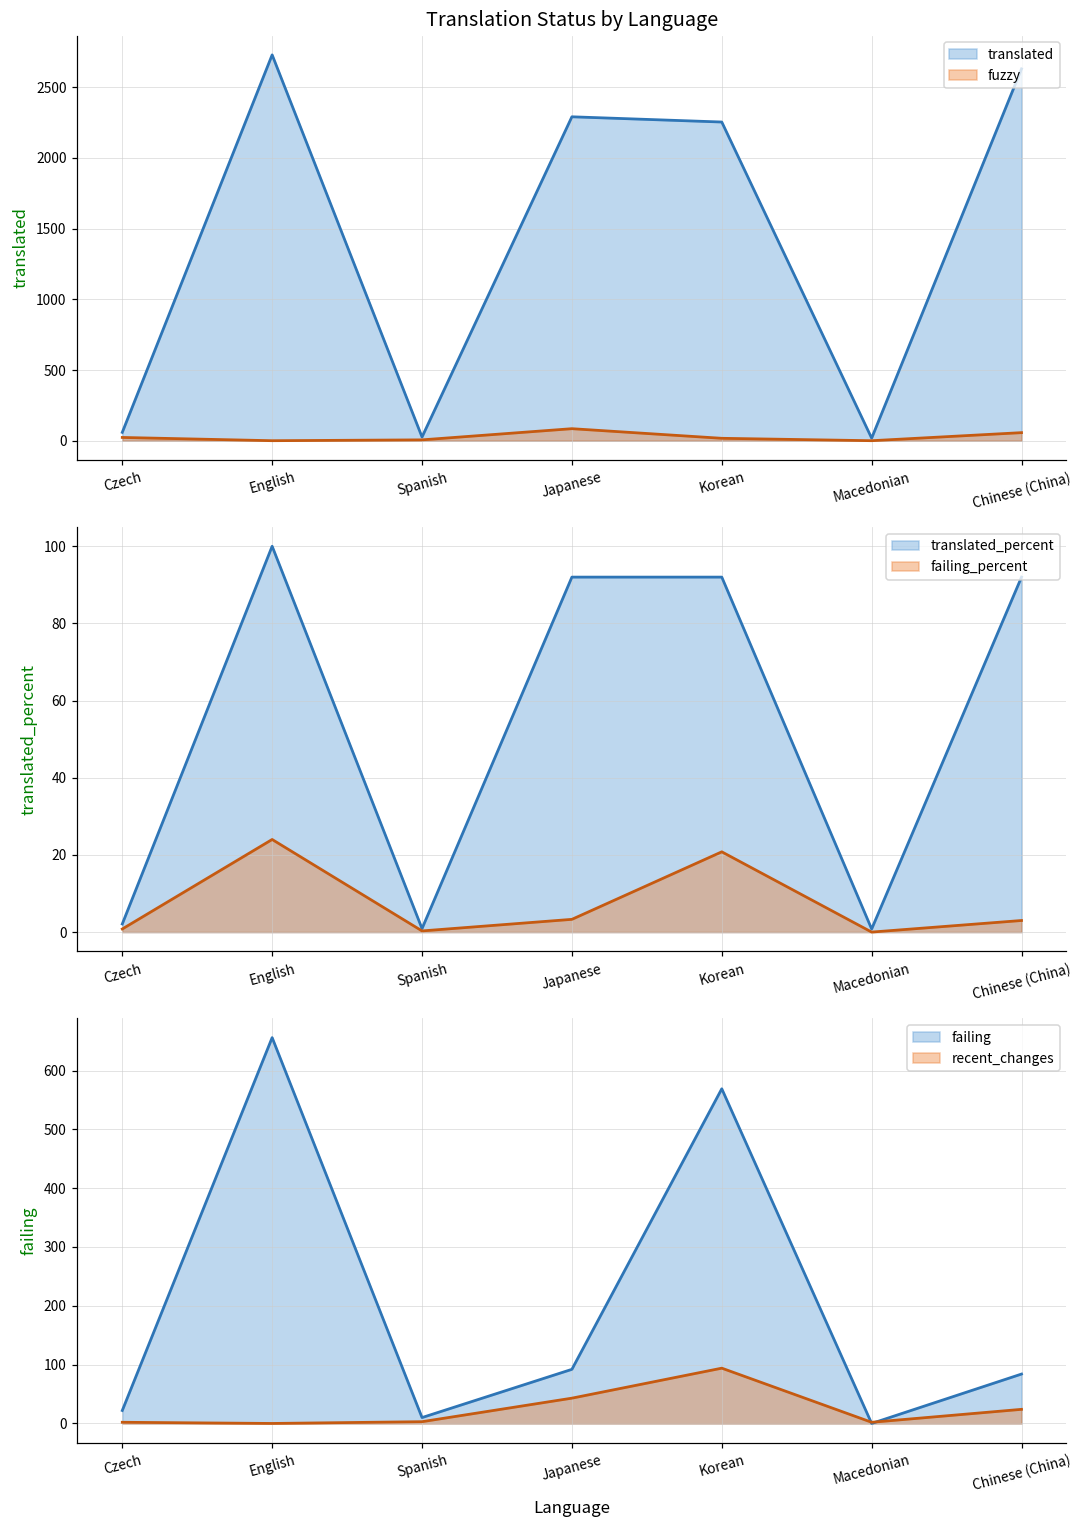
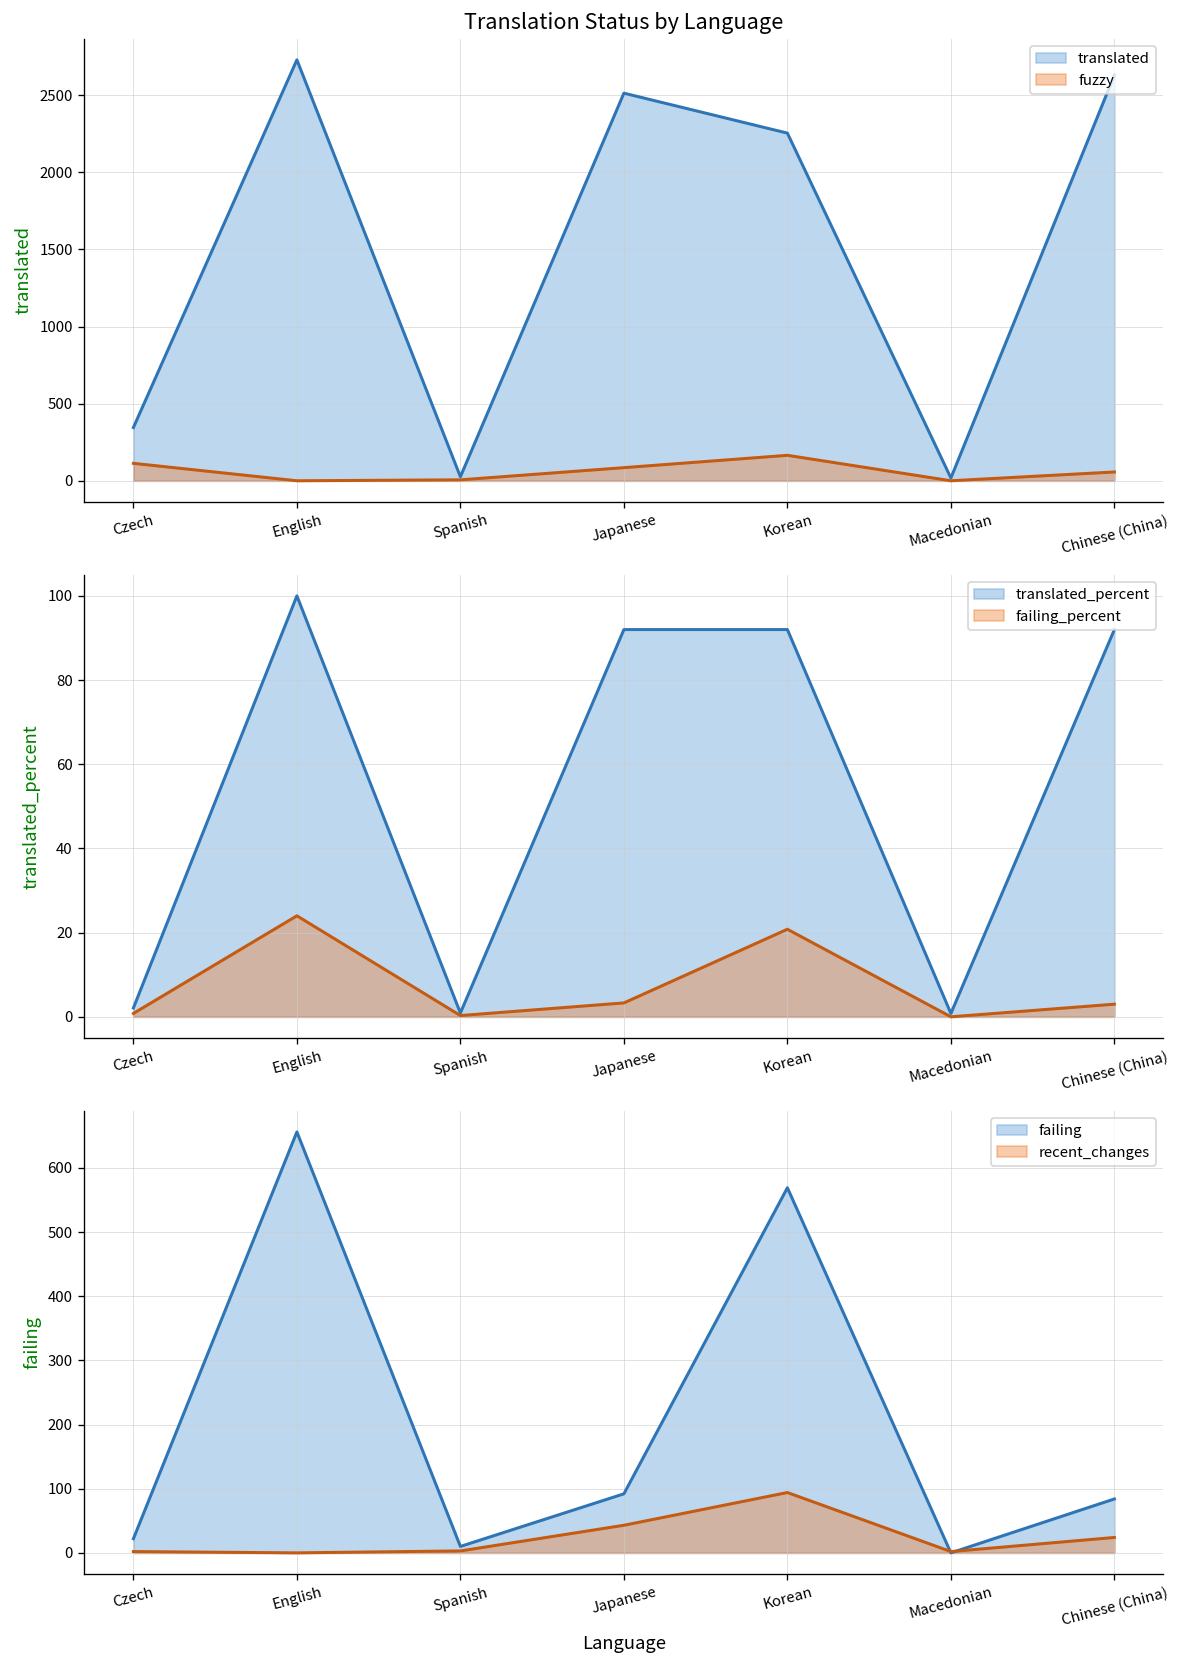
Translation Status by Language, translated, Czech: 60 -> 350
Translation Status by Language, fuzzy, Czech: 20 -> 110
Translation Status by Language, translated, Japanese: 2290 -> 2510
Translation Status by Language, fuzzy, Korean: 20 -> 170
